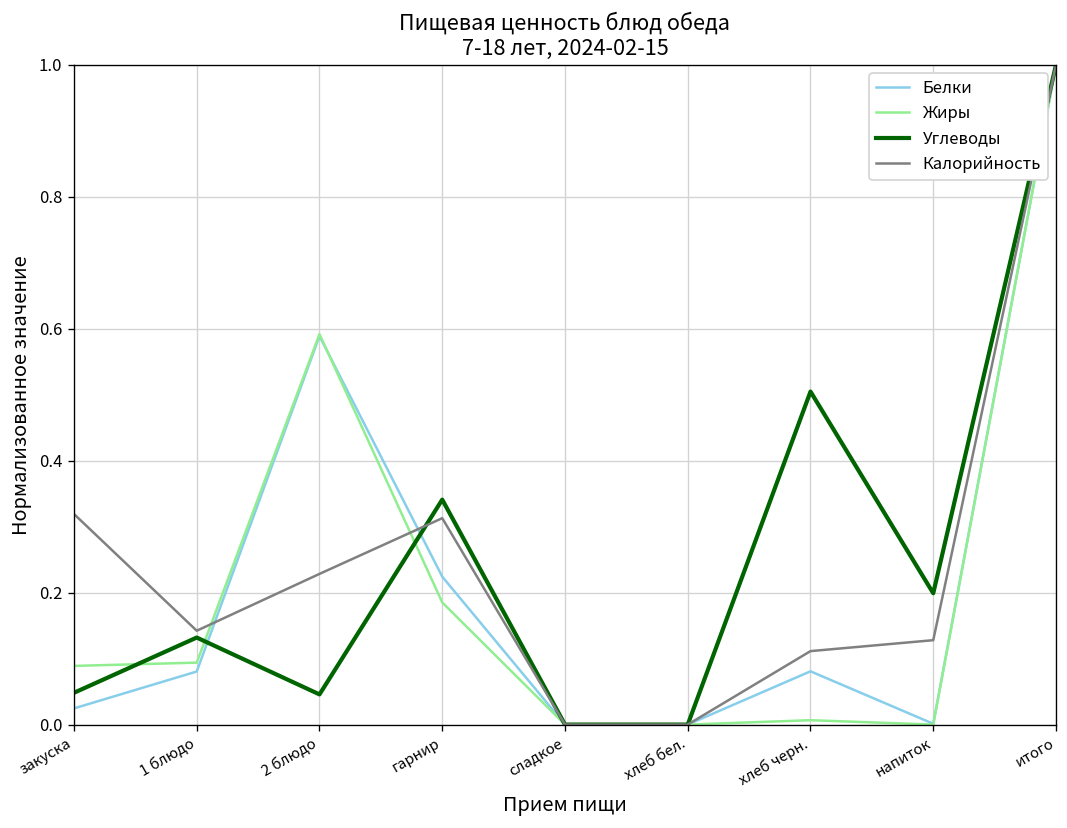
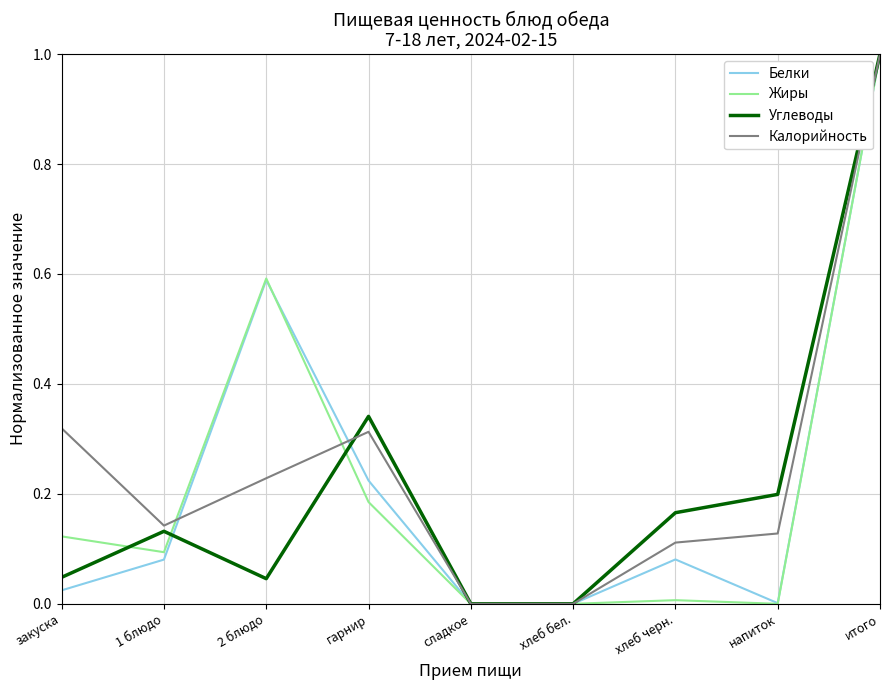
Жиры, закуска: 0.09 -> 0.12
Углеводы, хлеб черн.: 0.50 -> 0.17
